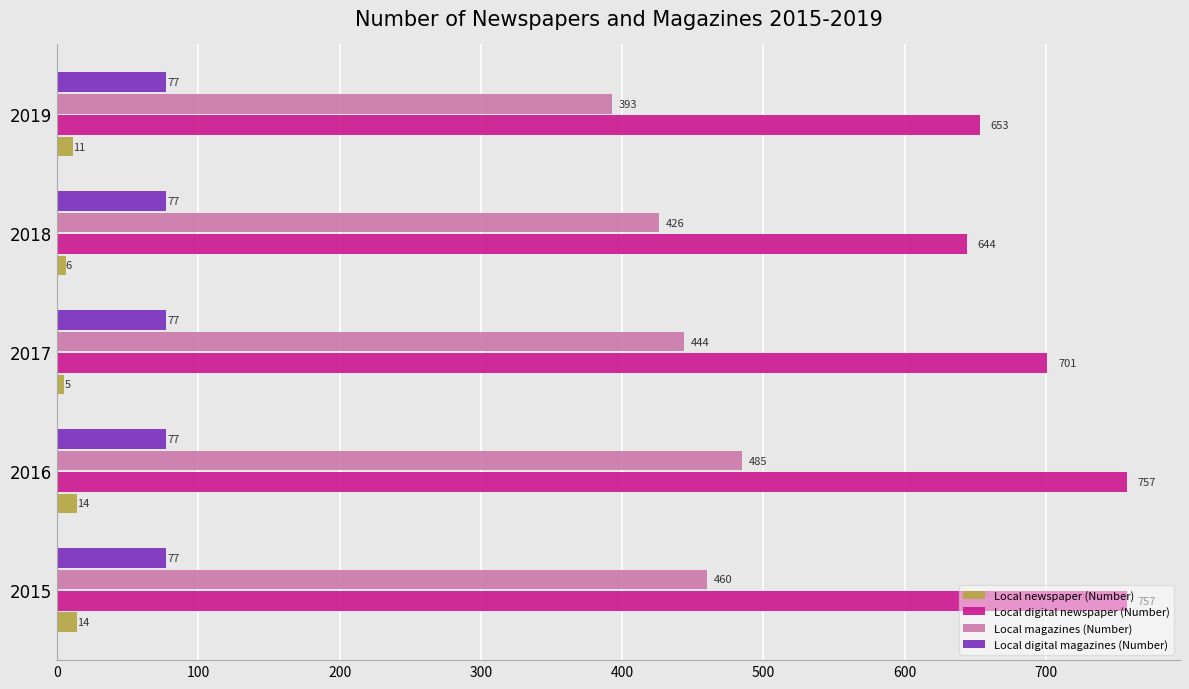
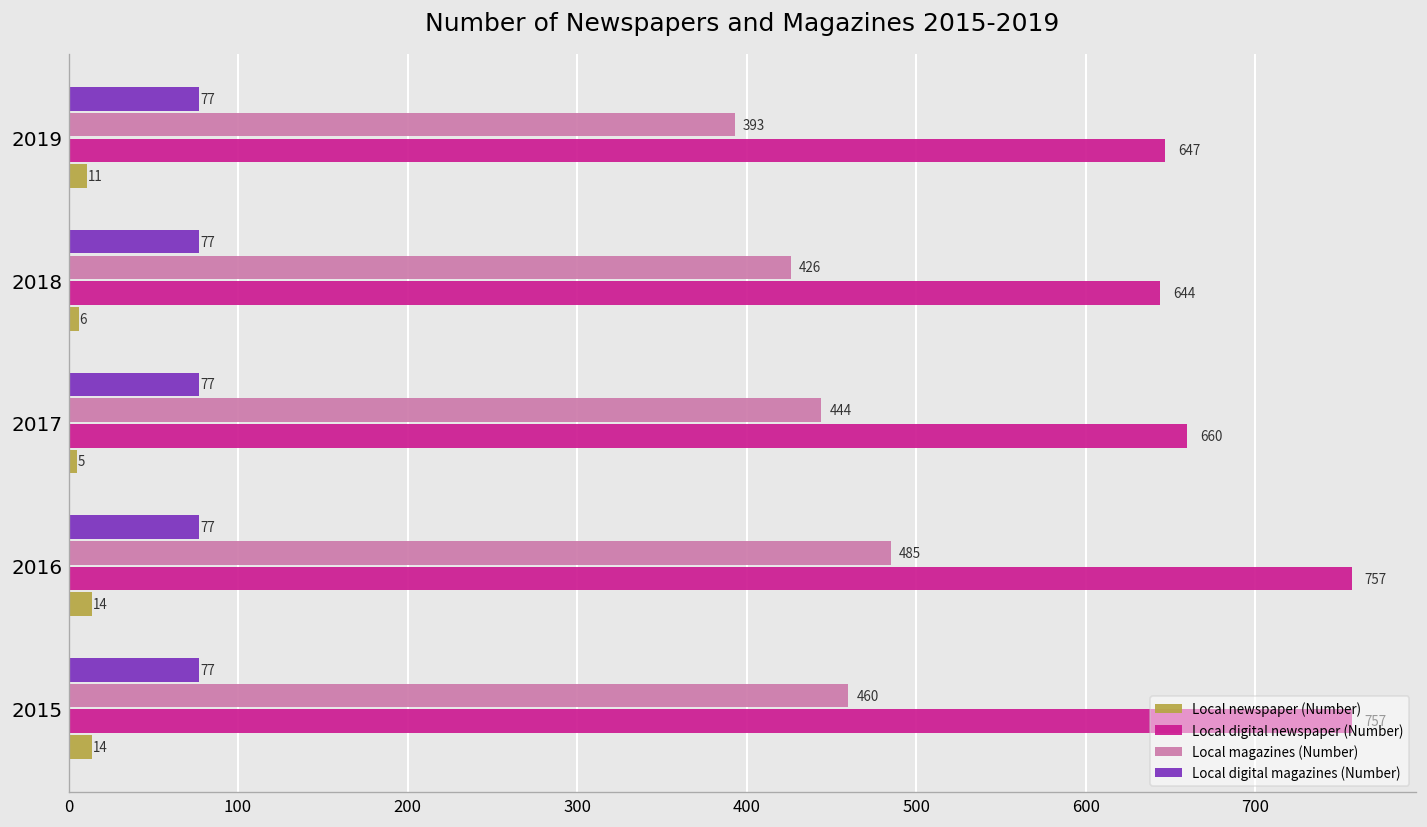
Local digital newspaper (Number), 2019: 653 -> 647
Local digital newspaper (Number), 2017: 701 -> 660
